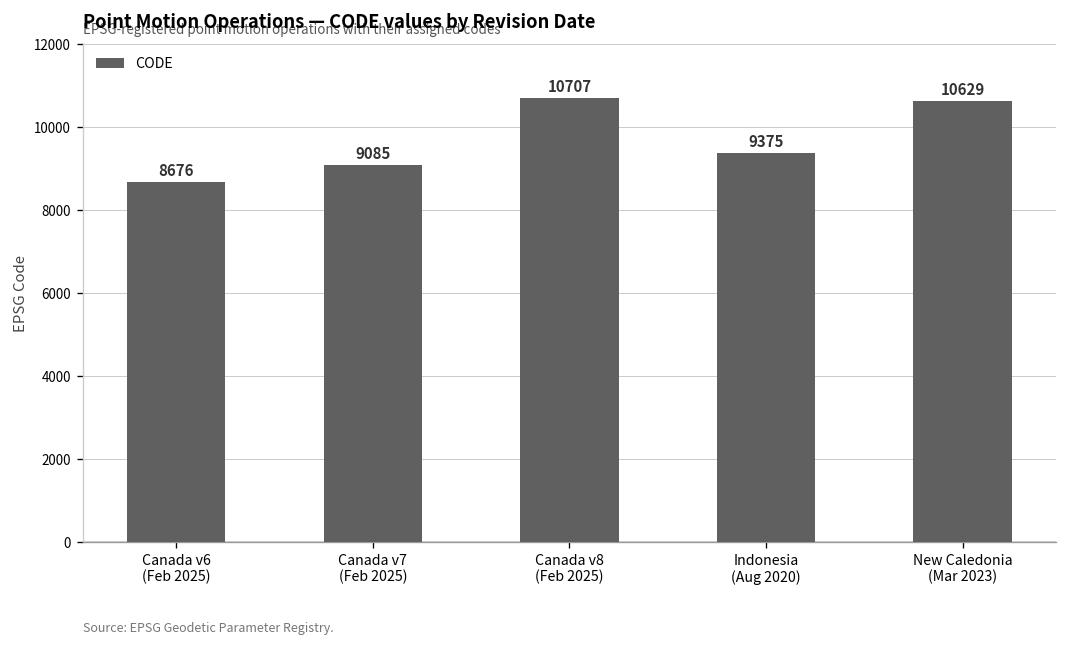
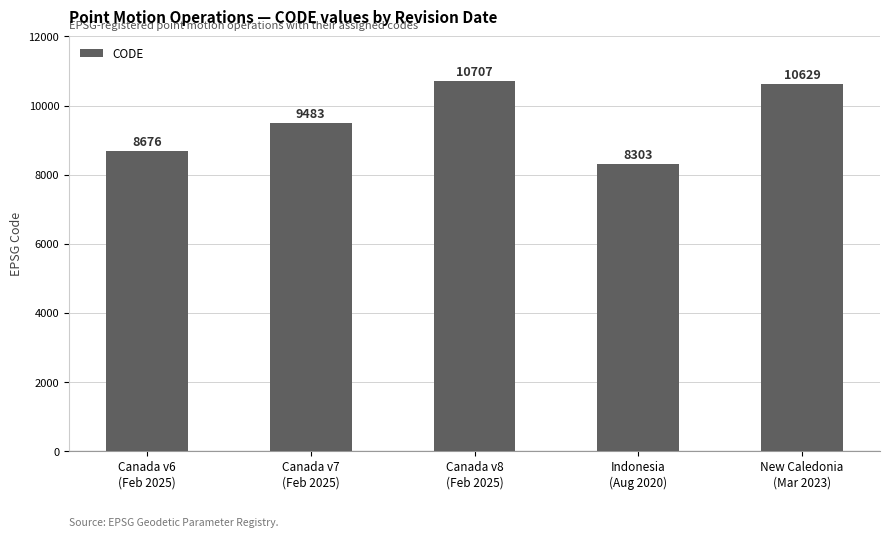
Canada v7 (Feb 2025): 9085 -> 9483
Indonesia (Aug 2020): 9375 -> 8303
